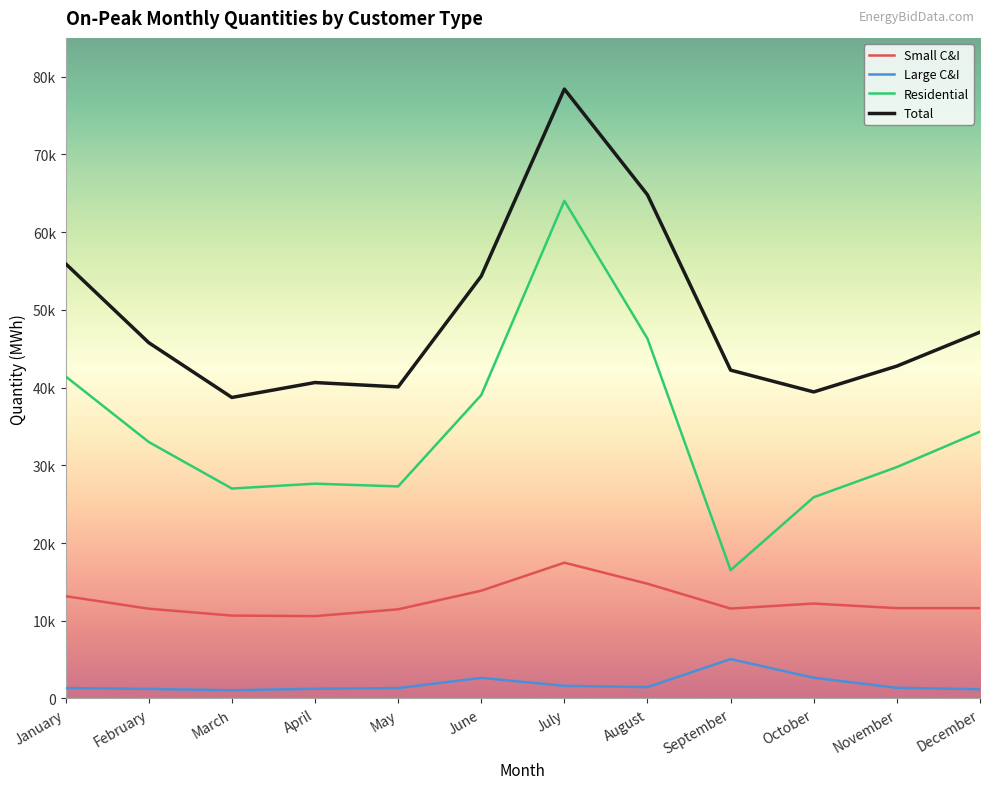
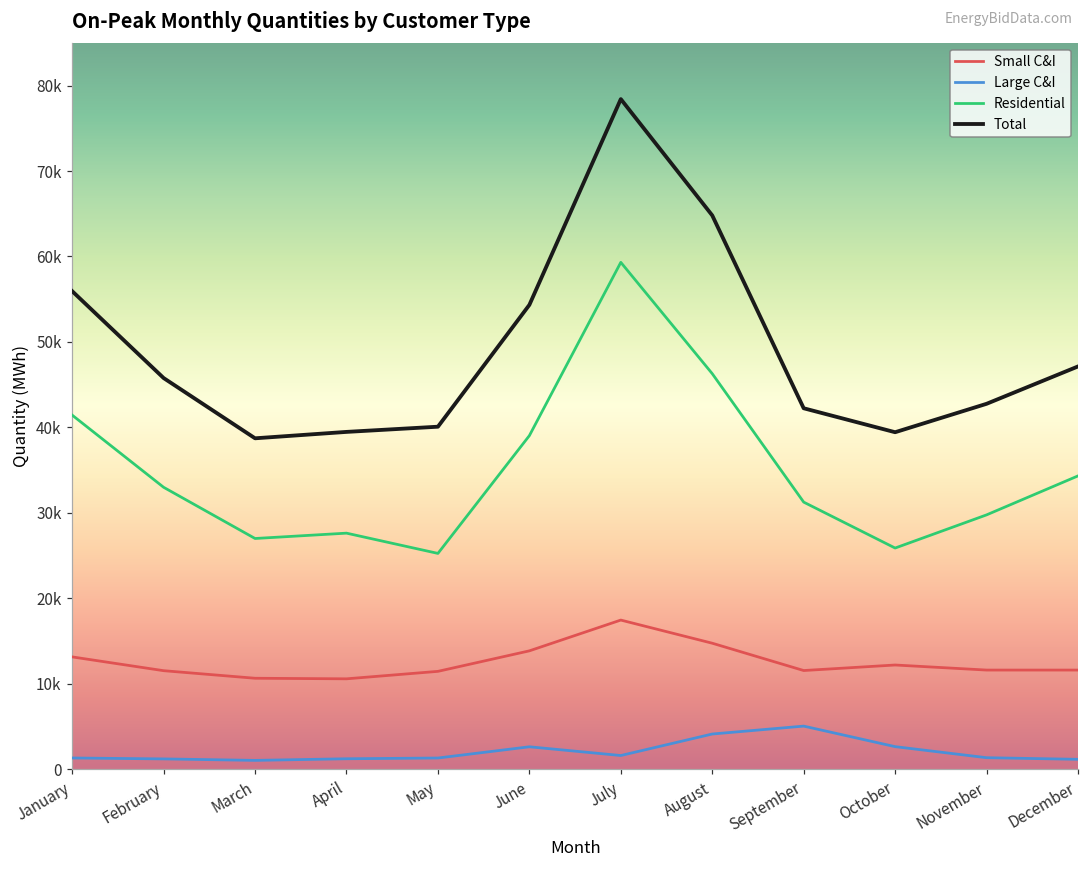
Total, April: 41000 -> 39000
Residential, May: 27000 -> 25000
Residential, July: 64000 -> 59000
Large C&I, August: 1000 -> 4000
Residential, September: 17000 -> 31000
